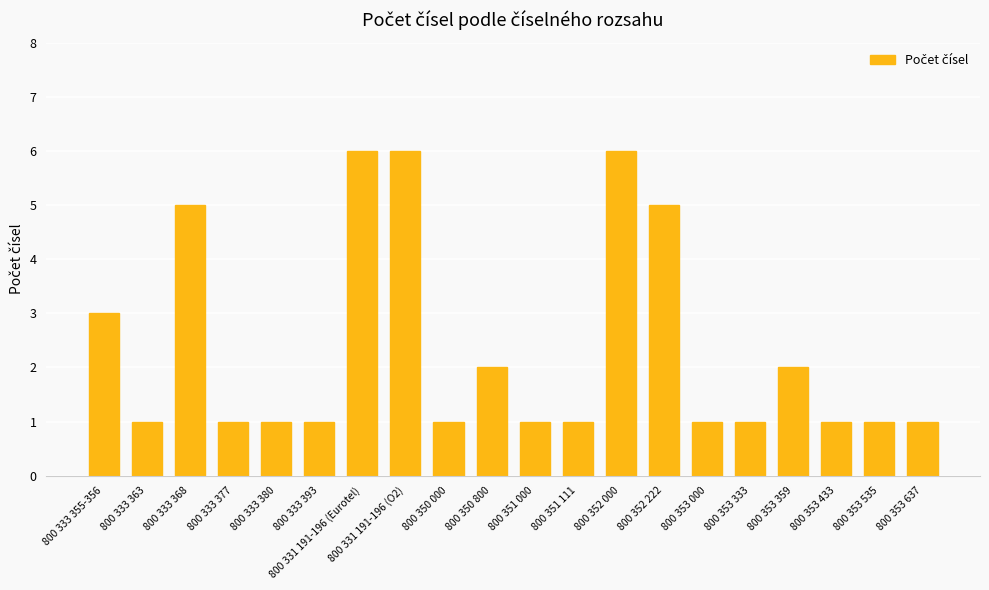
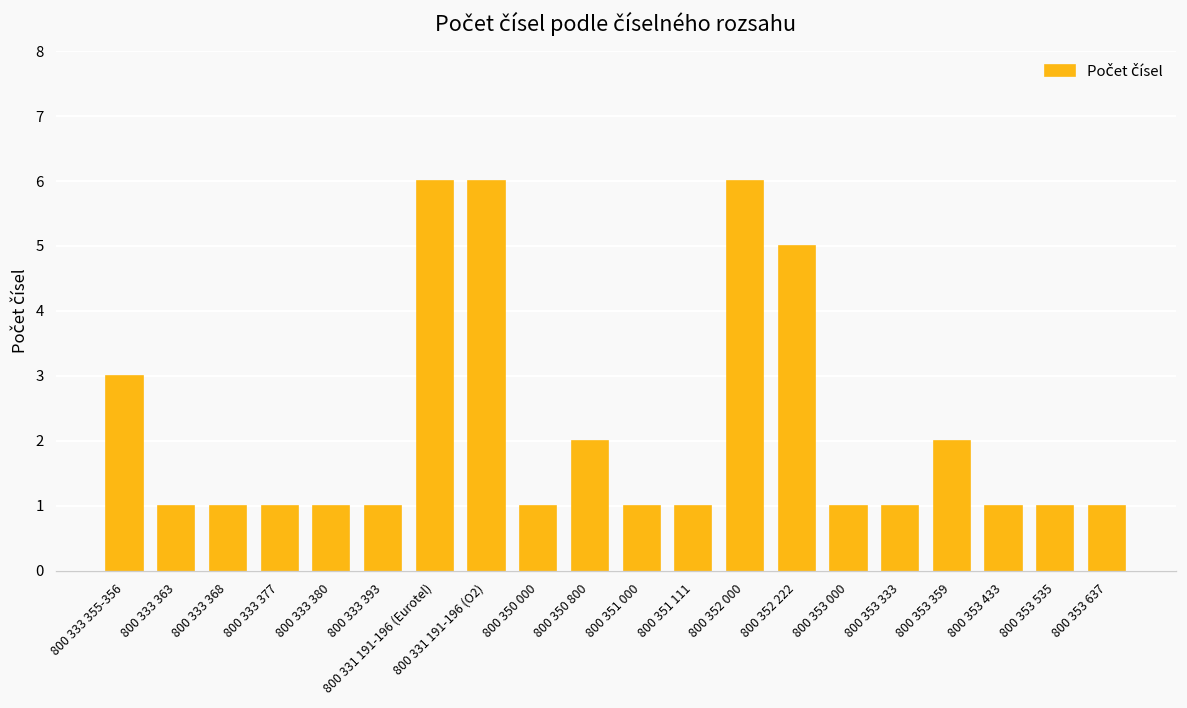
800 333 368: 5 -> 1
